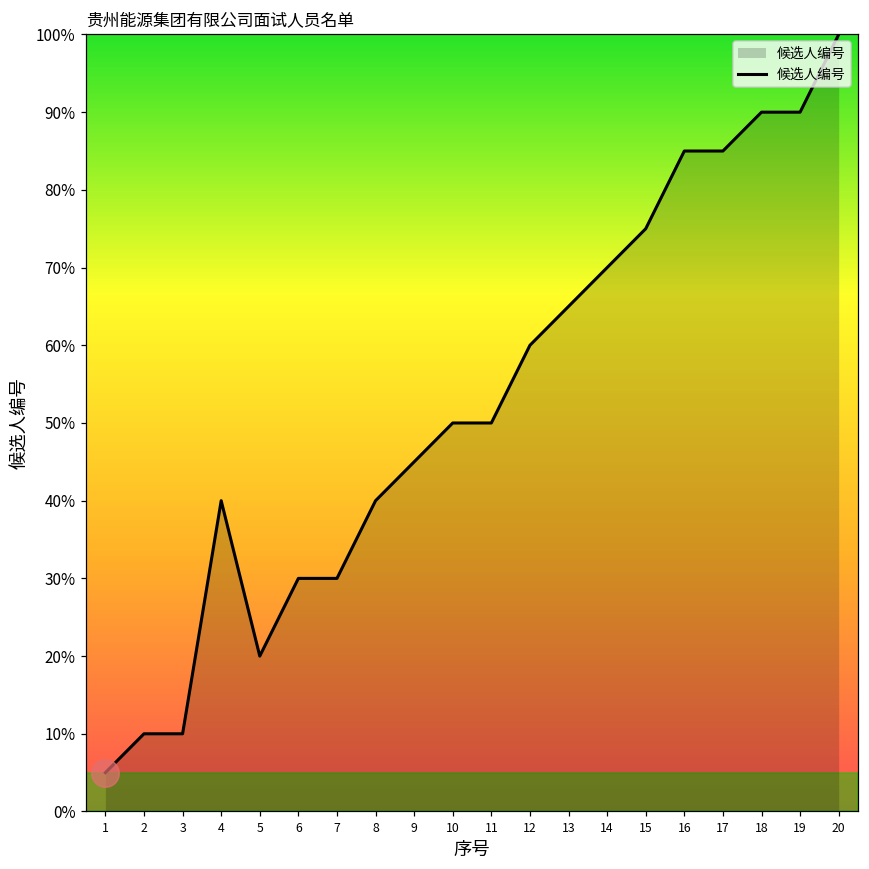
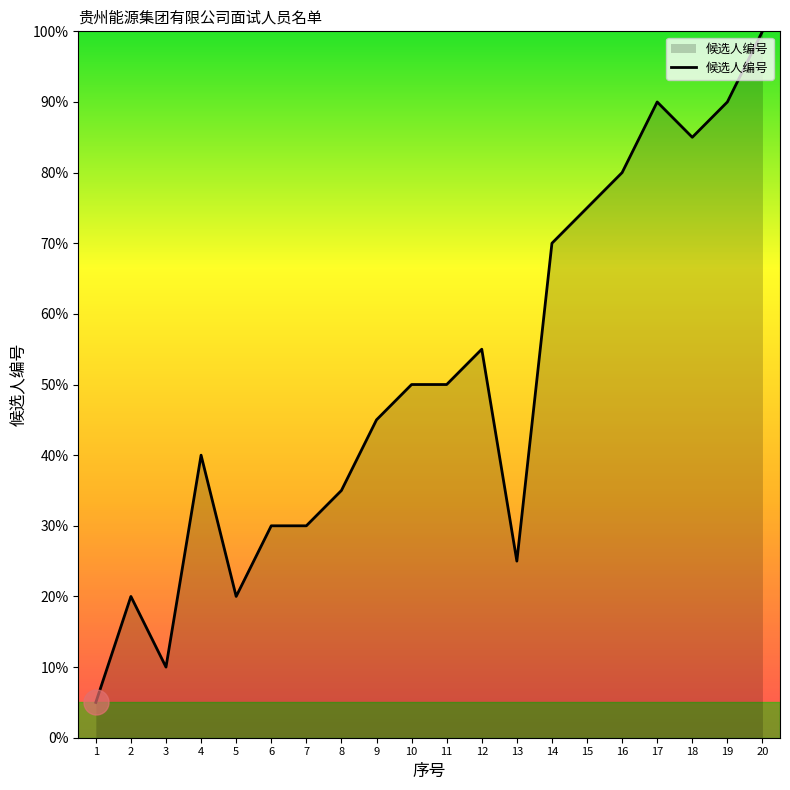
候选人编号, 2: 10% -> 20%
候选人编号, 8: 40% -> 35%
候选人编号, 12: 60% -> 55%
候选人编号, 13: 65% -> 25%
候选人编号, 16: 85% -> 80%
候选人编号, 17: 85% -> 90%
候选人编号, 18: 90% -> 85%
